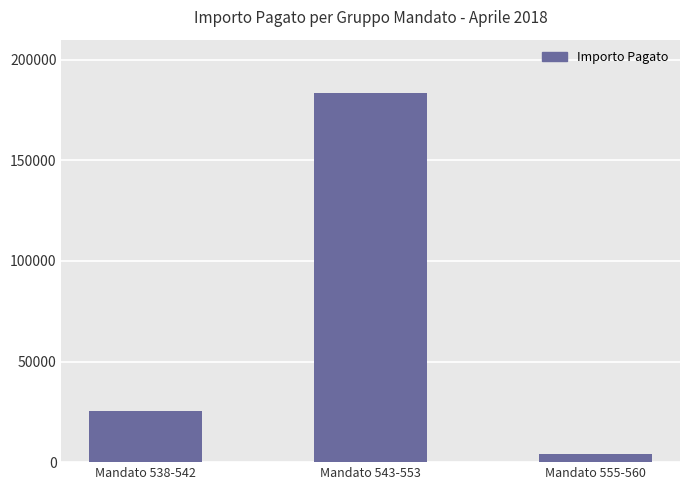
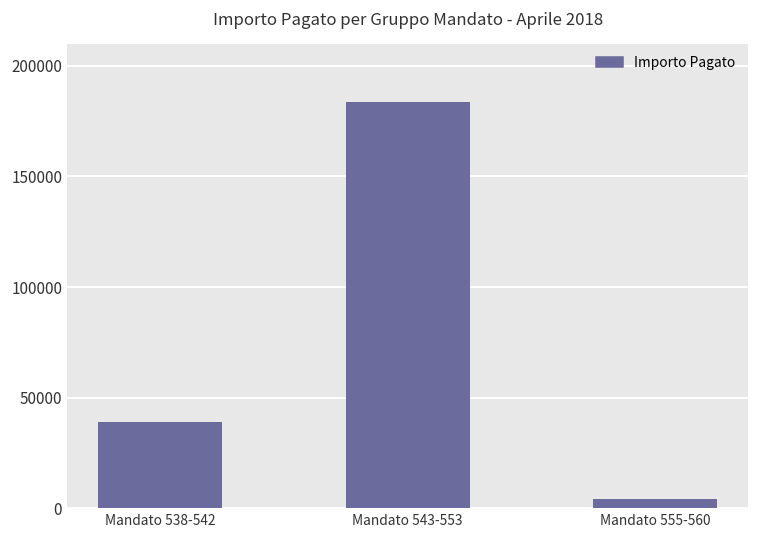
Mandato 538-542: 26000 -> 39000
